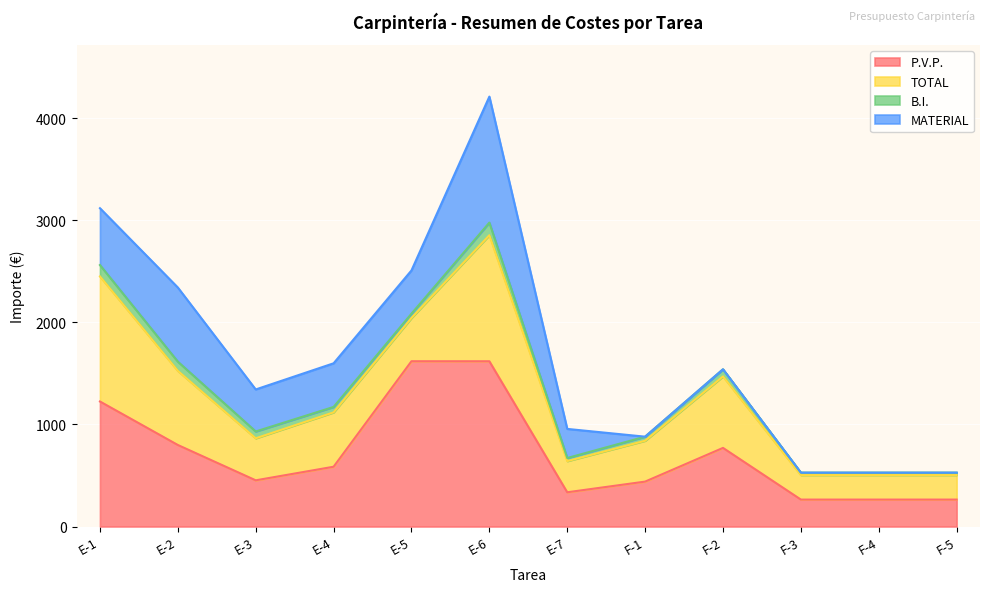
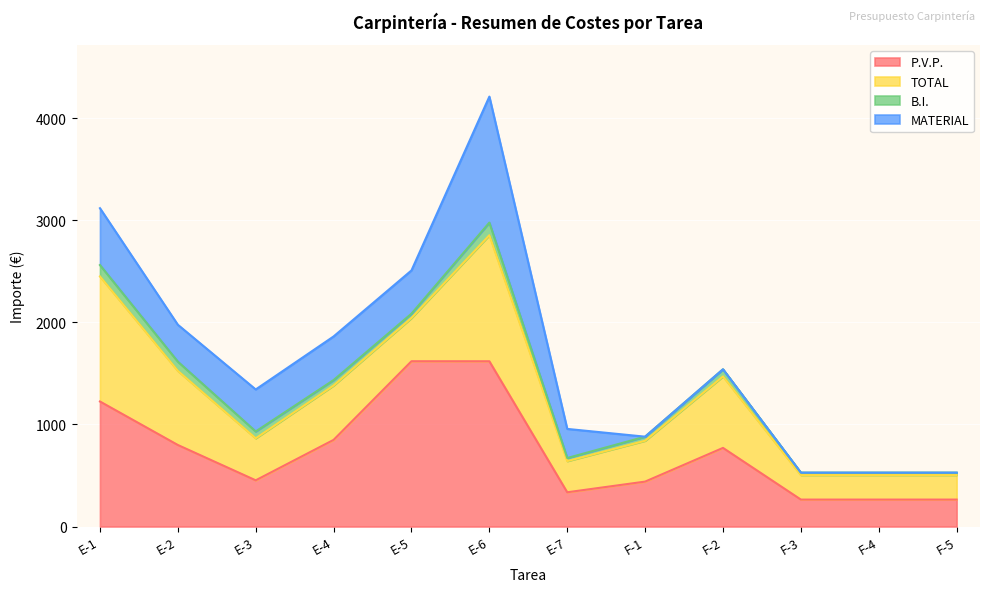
MATERIAL, E-2: 730 -> 360
P.V.P., E-4: 590 -> 850
